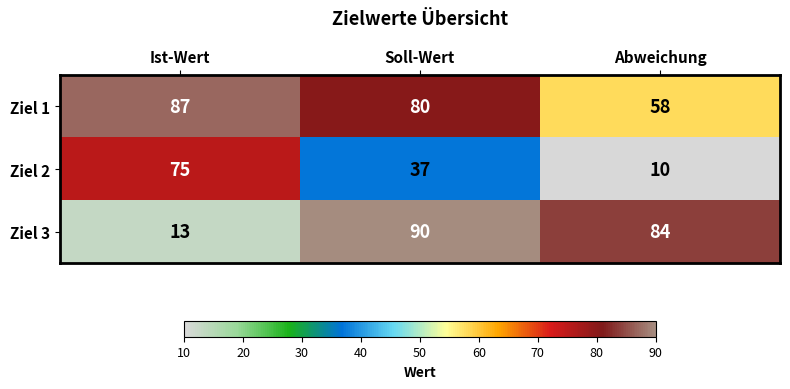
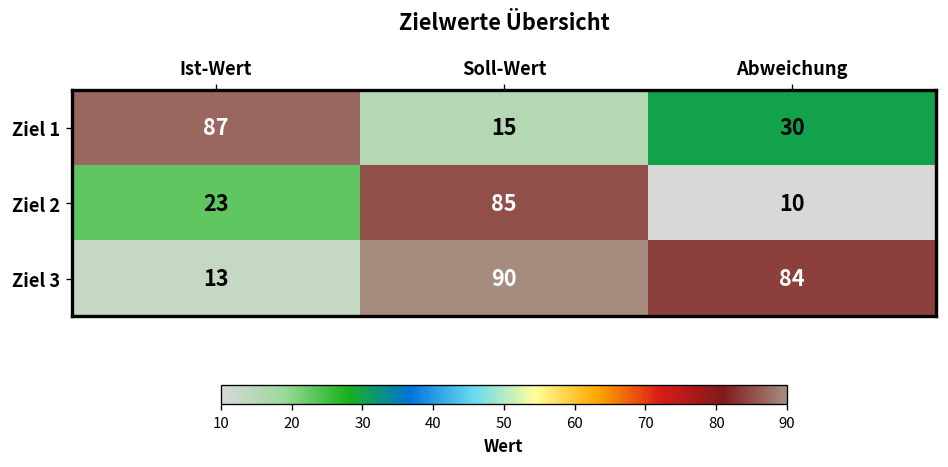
Ziel 1, Soll-Wert: 80 -> 15
Ziel 1, Abweichung: 58 -> 30
Ziel 2, Ist-Wert: 75 -> 23
Ziel 2, Soll-Wert: 37 -> 85
